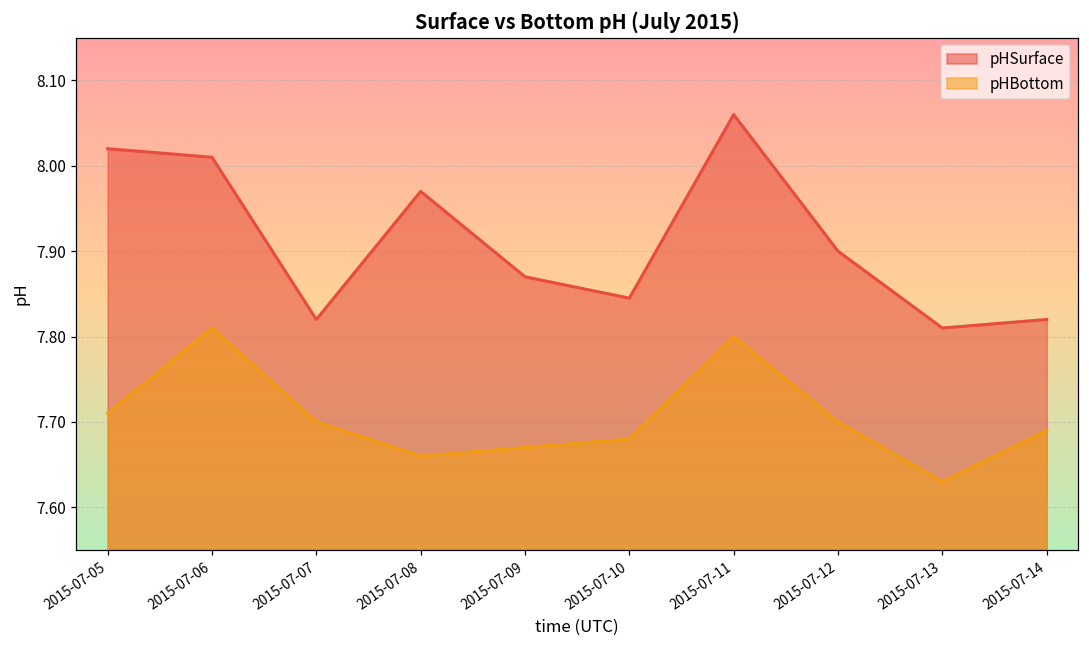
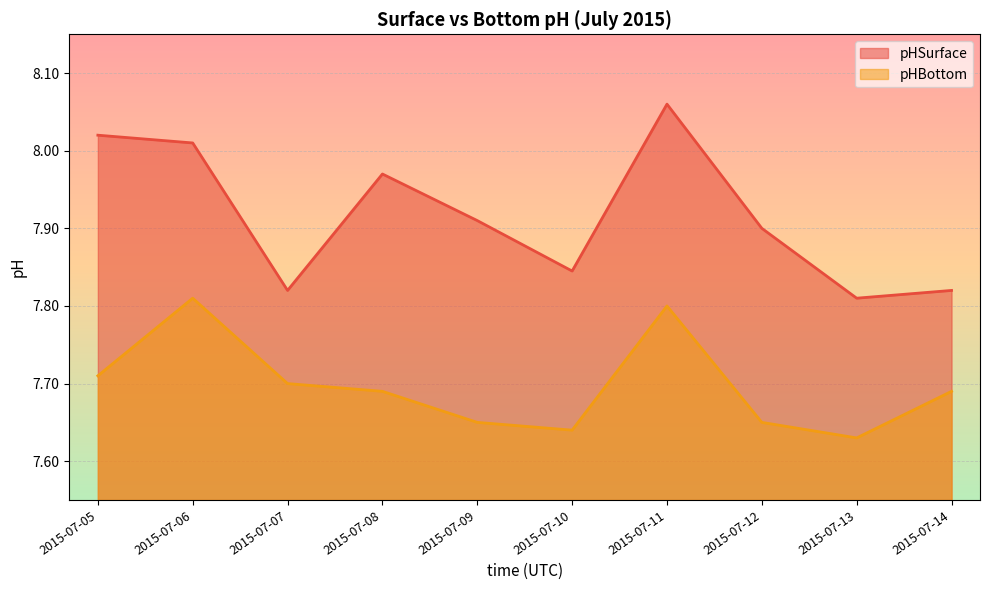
pHBottom, 2015-07-08: 7.66 -> 7.69
pHSurface, 2015-07-09: 7.87 -> 7.91
pHBottom, 2015-07-09: 7.67 -> 7.65
pHBottom, 2015-07-10: 7.68 -> 7.64
pHBottom, 2015-07-12: 7.70 -> 7.65
